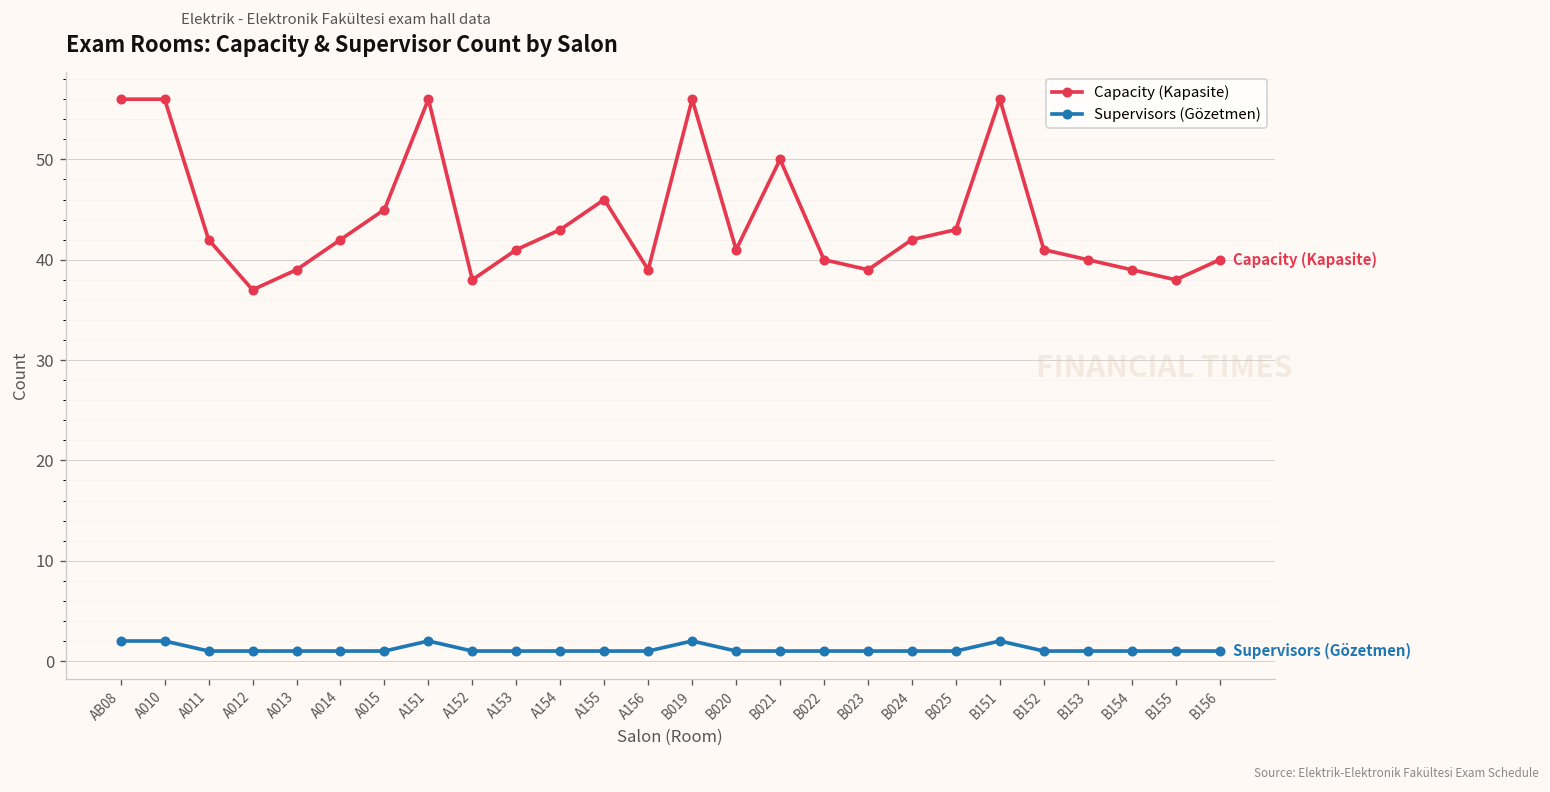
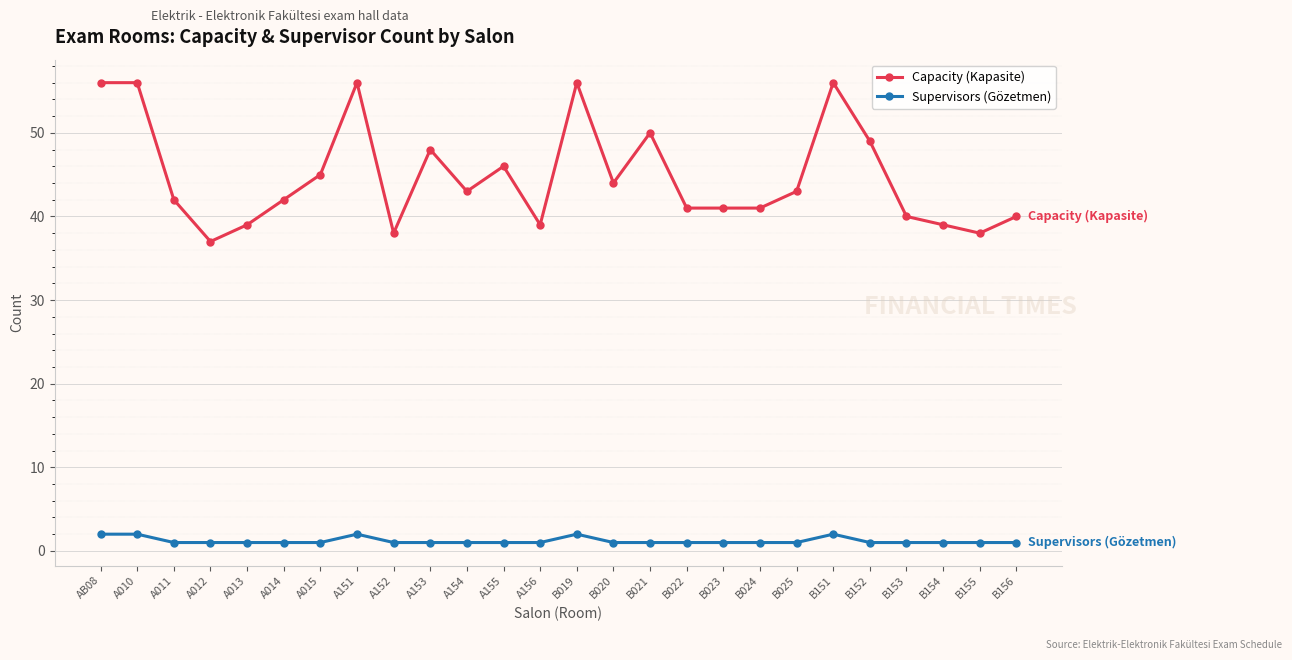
Capacity (Kapasite), A153: 41 -> 48
Capacity (Kapasite), B020: 41 -> 44
Capacity (Kapasite), B022: 40 -> 41
Capacity (Kapasite), B023: 39 -> 41
Capacity (Kapasite), B024: 42 -> 41
Capacity (Kapasite), B152: 41 -> 49
